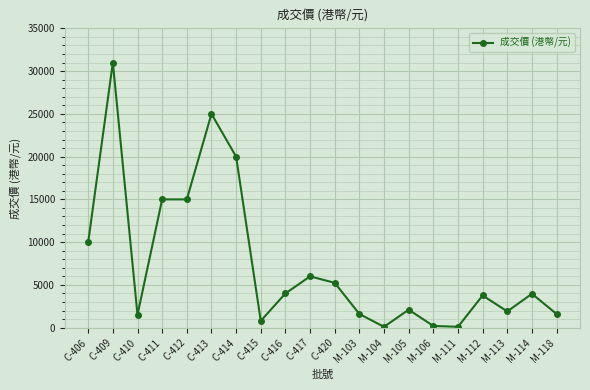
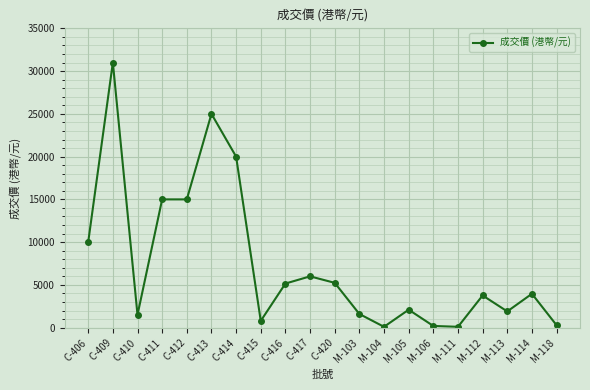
C-416: 4000 -> 5000
M-118: 2000 -> 0
